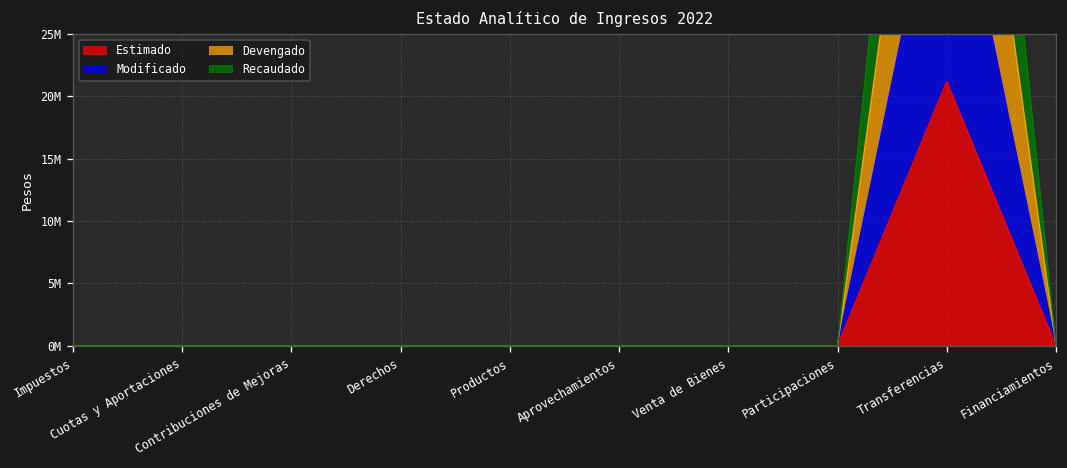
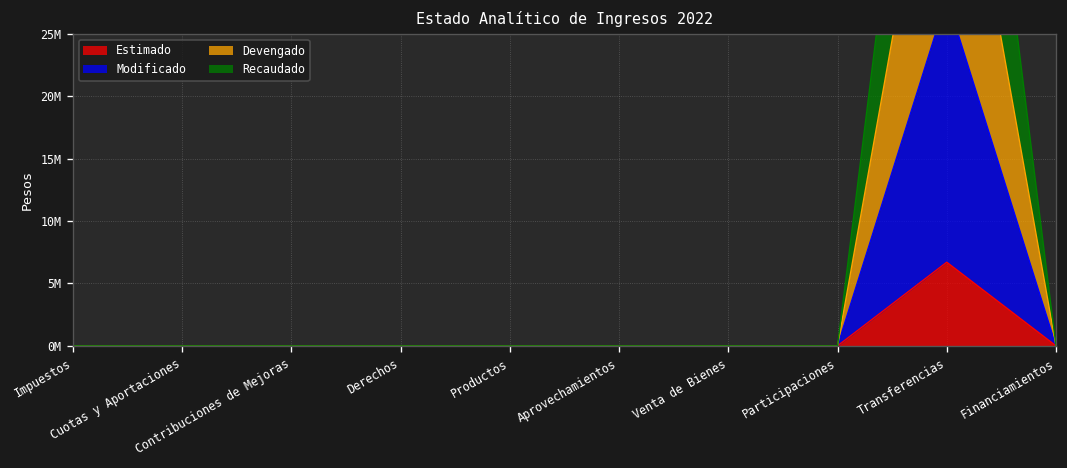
Estimado, Transferencias: 21200000 -> 6700000
